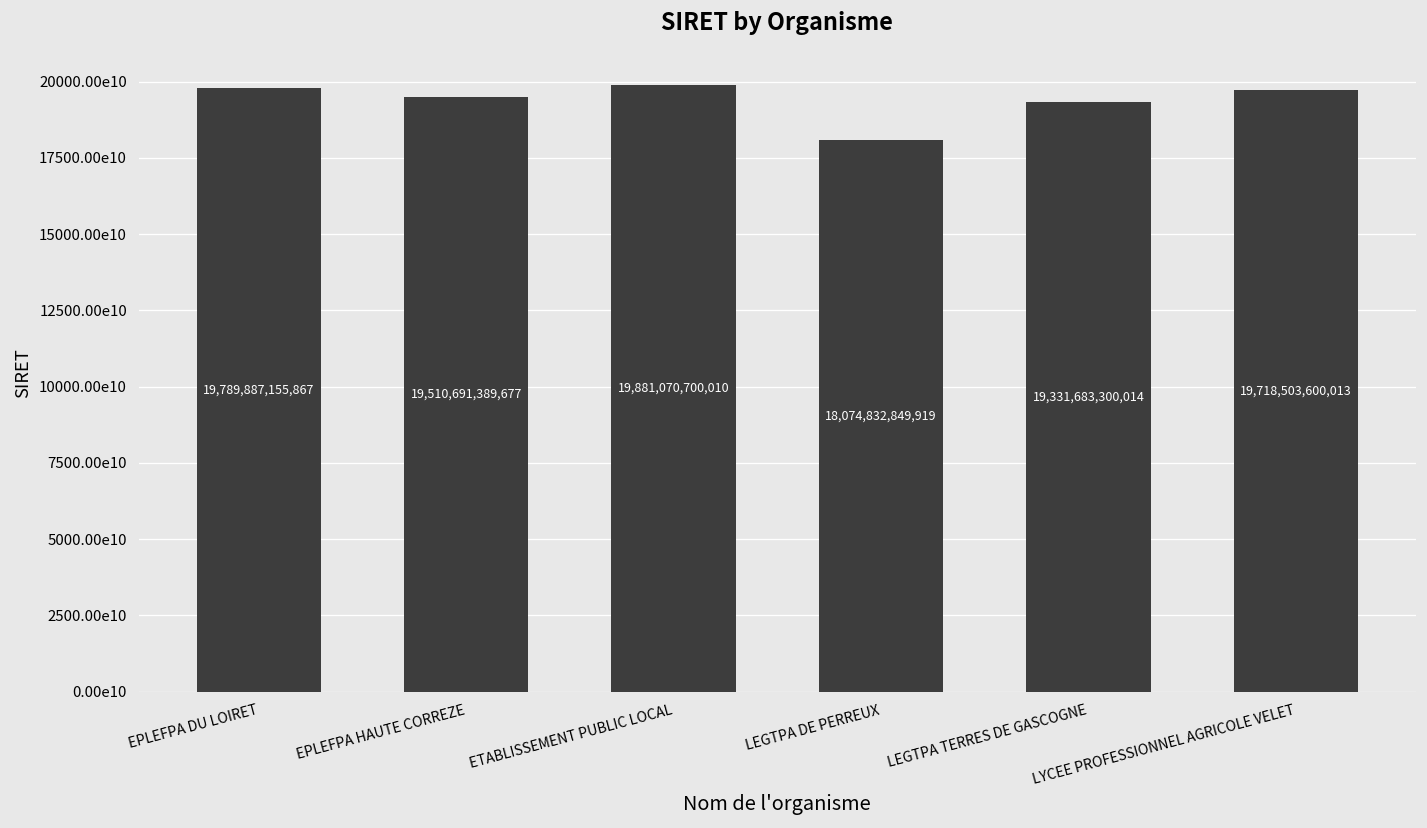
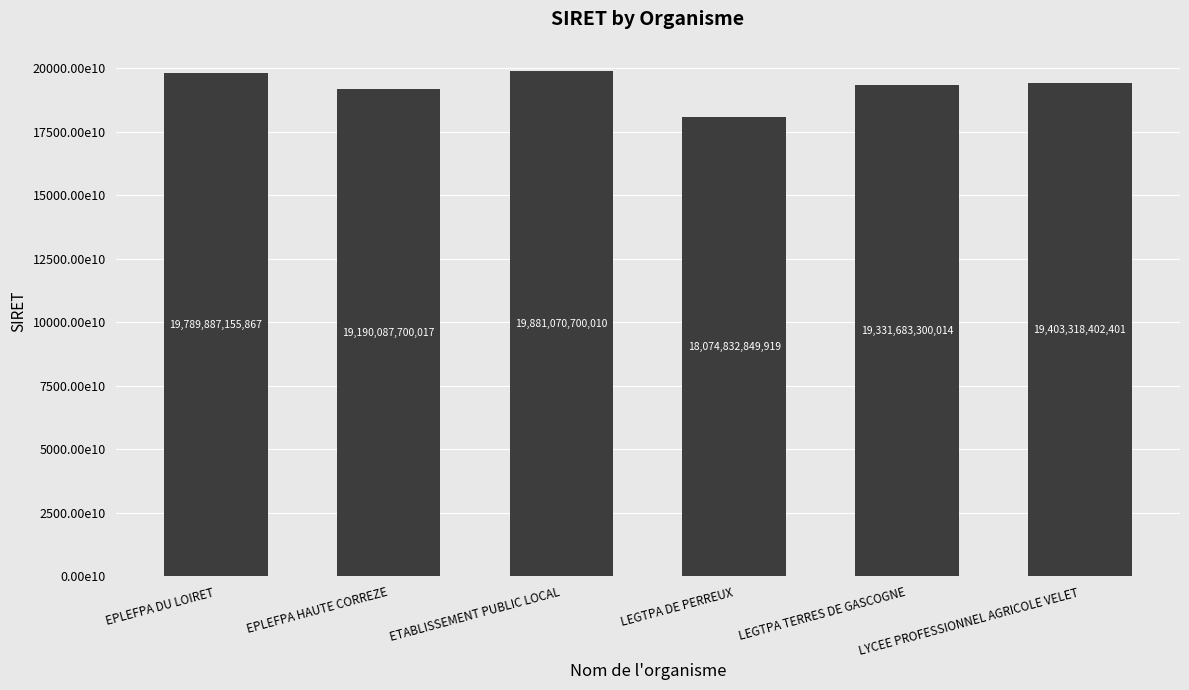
EPLEFPA HAUTE CORREZE: 19,510,691,389,677 -> 19,190,087,700,017
LYCEE PROFESSIONNEL AGRICOLE VELET: 19,718,503,600,013 -> 19,403,318,402,401
